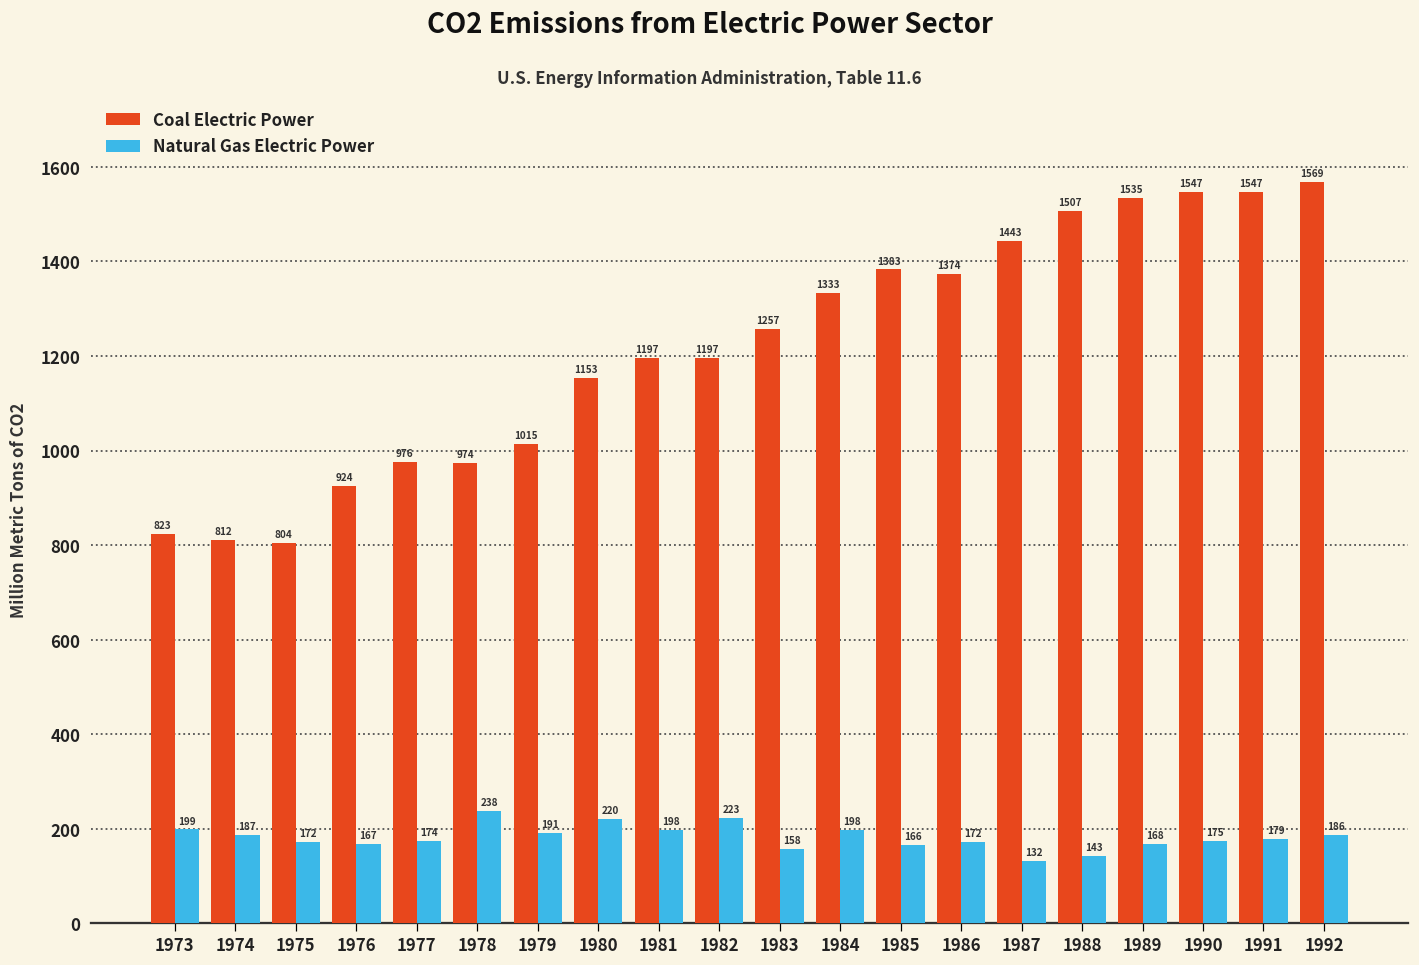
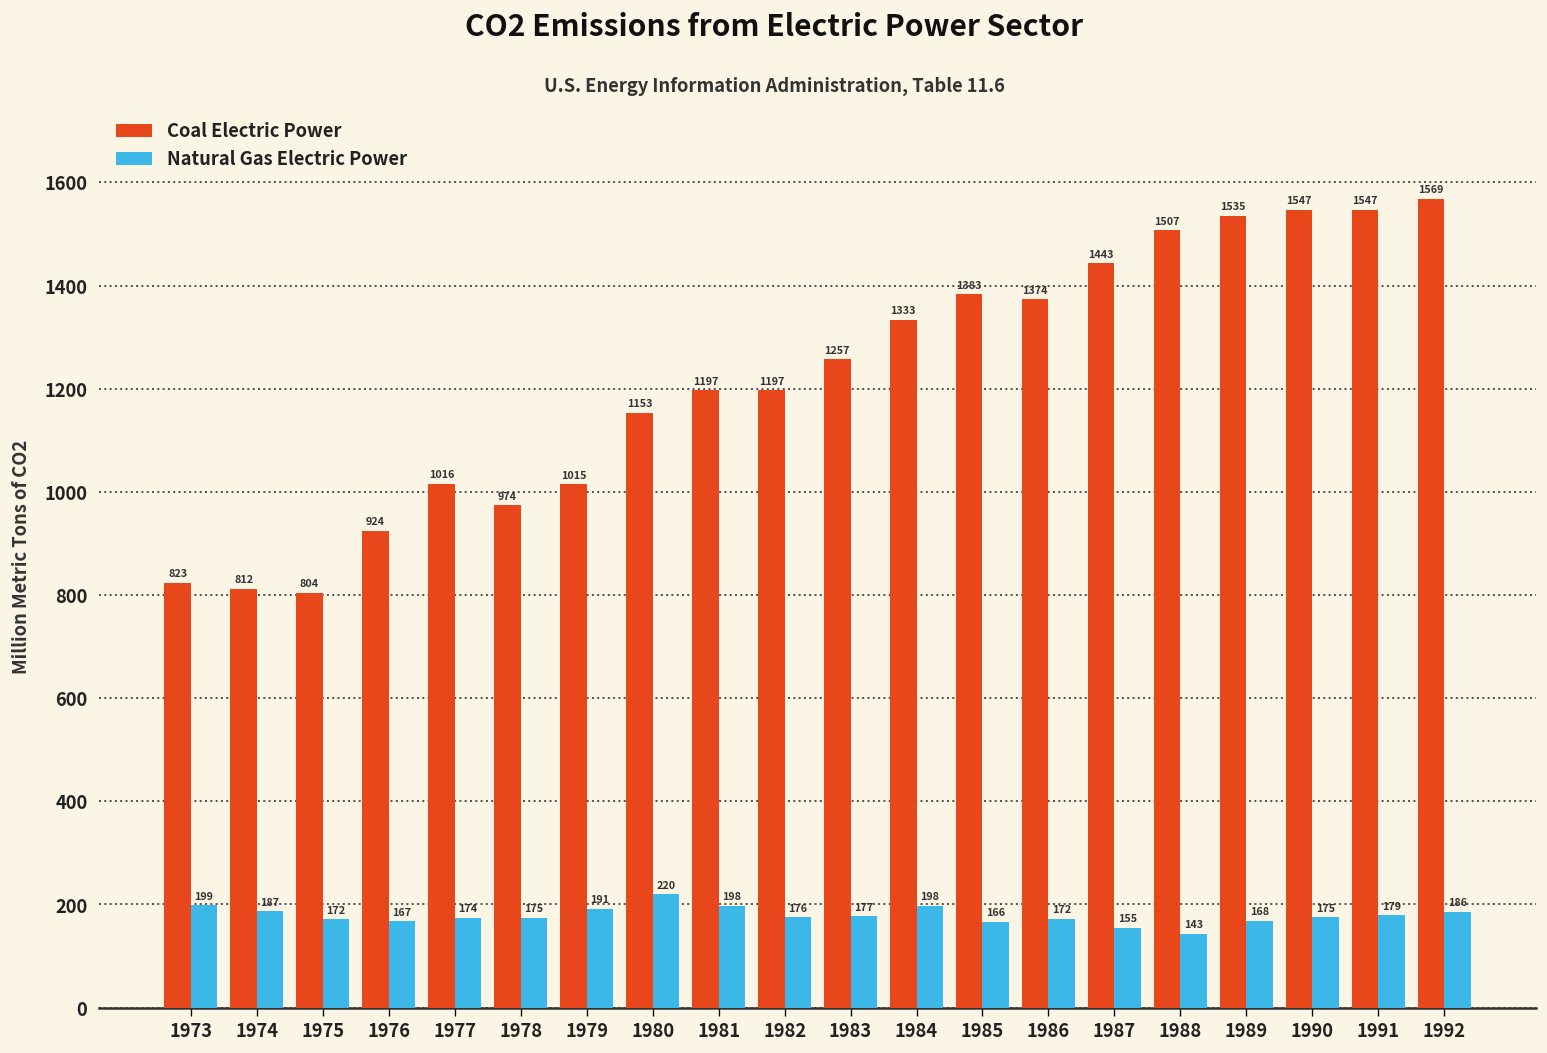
Coal Electric Power, 1977: 976 -> 1016
Natural Gas Electric Power, 1978: 238 -> 175
Natural Gas Electric Power, 1982: 223 -> 176
Natural Gas Electric Power, 1983: 158 -> 177
Natural Gas Electric Power, 1987: 132 -> 155
